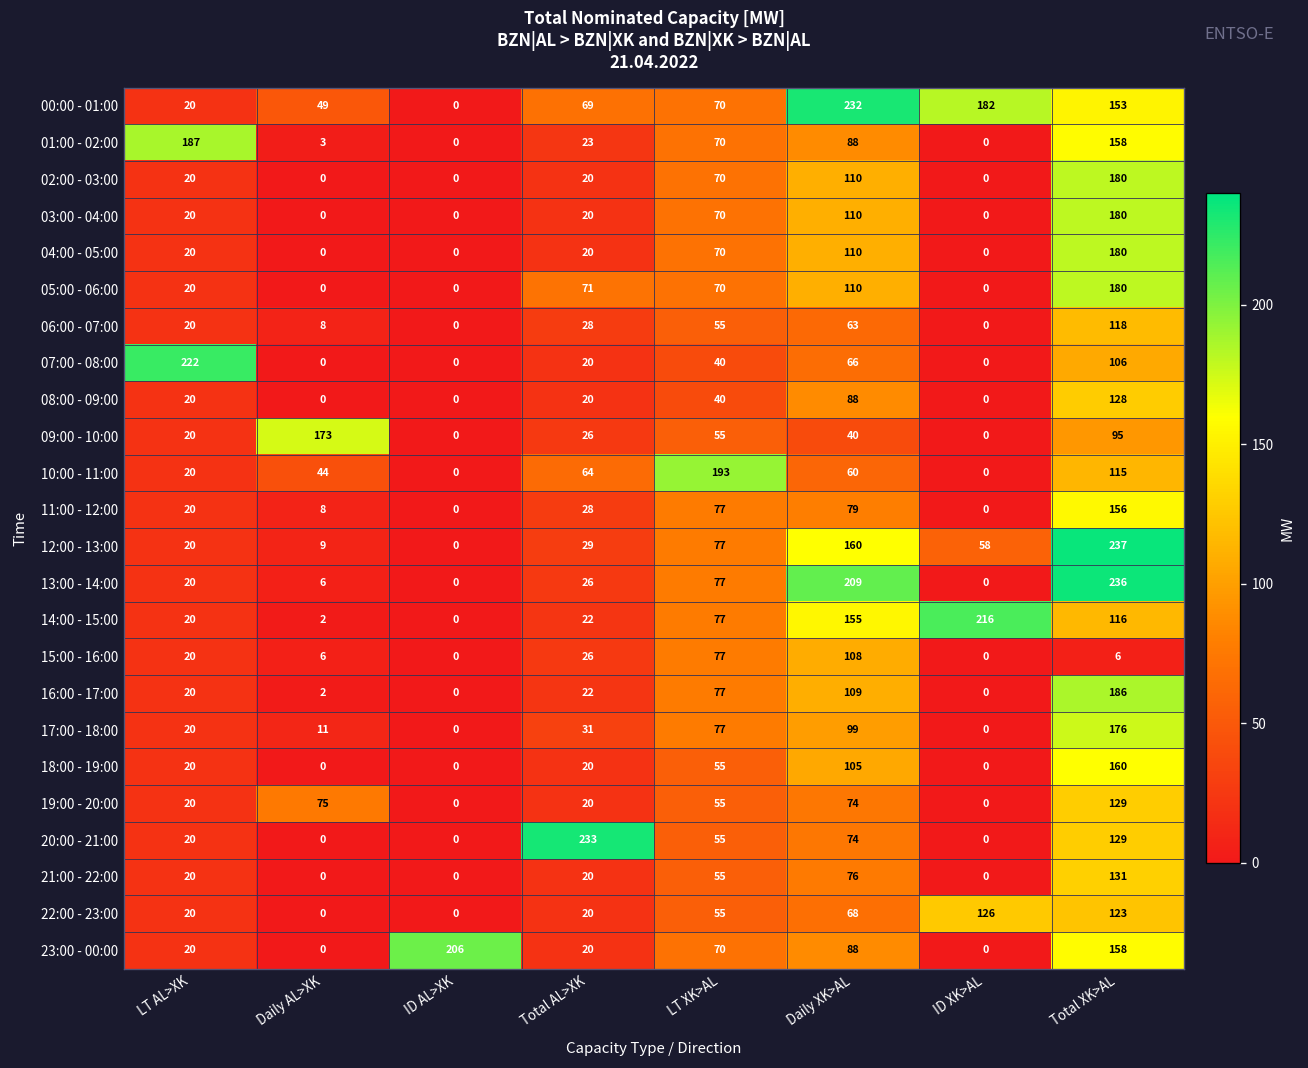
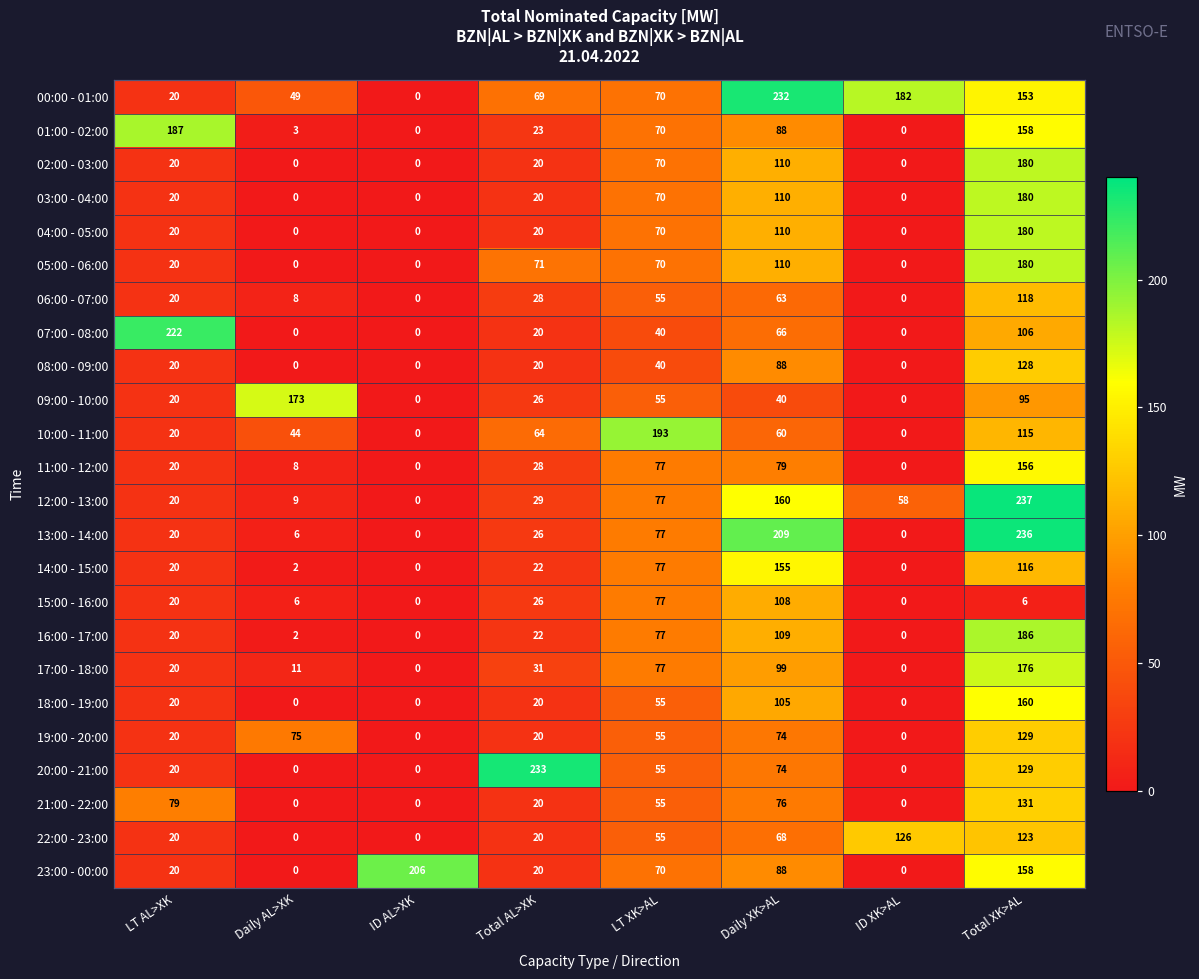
14:00 - 15:00, ID XK>AL: 216 -> 0
21:00 - 22:00, LT AL>XK: 20 -> 79
